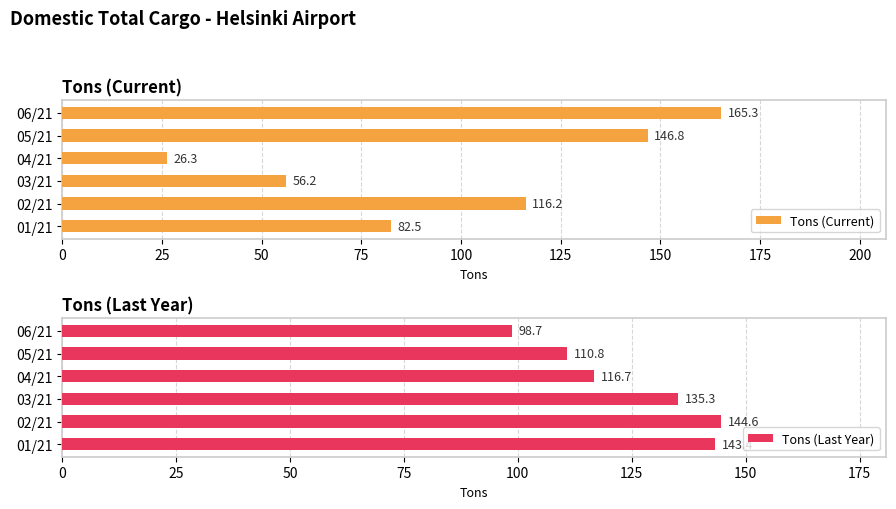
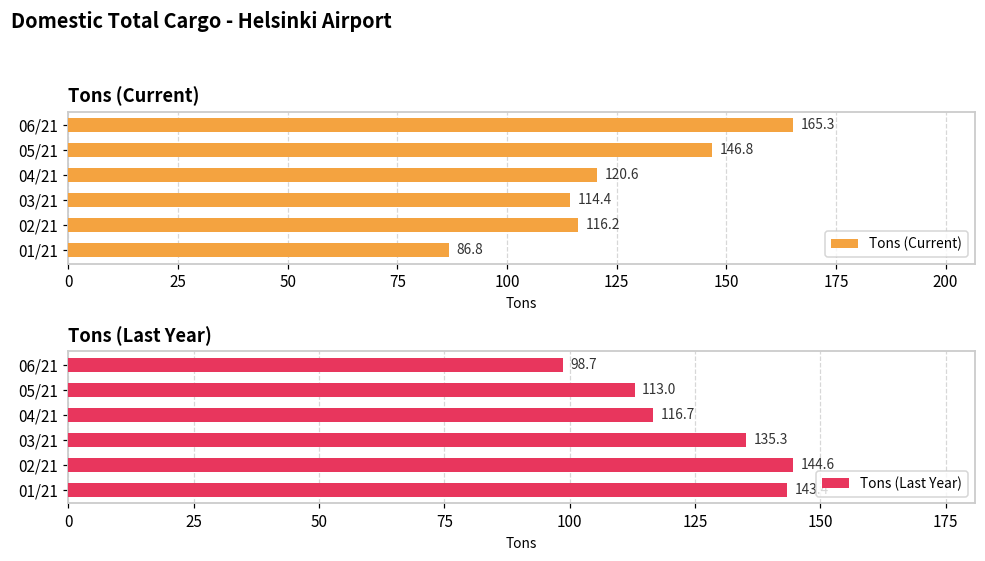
Tons (Current), 04/21: 26.3 -> 120.6
Tons (Current), 03/21: 56.2 -> 114.4
Tons (Current), 01/21: 82.5 -> 86.8
Tons (Last Year), 05/21: 110.8 -> 113.0
